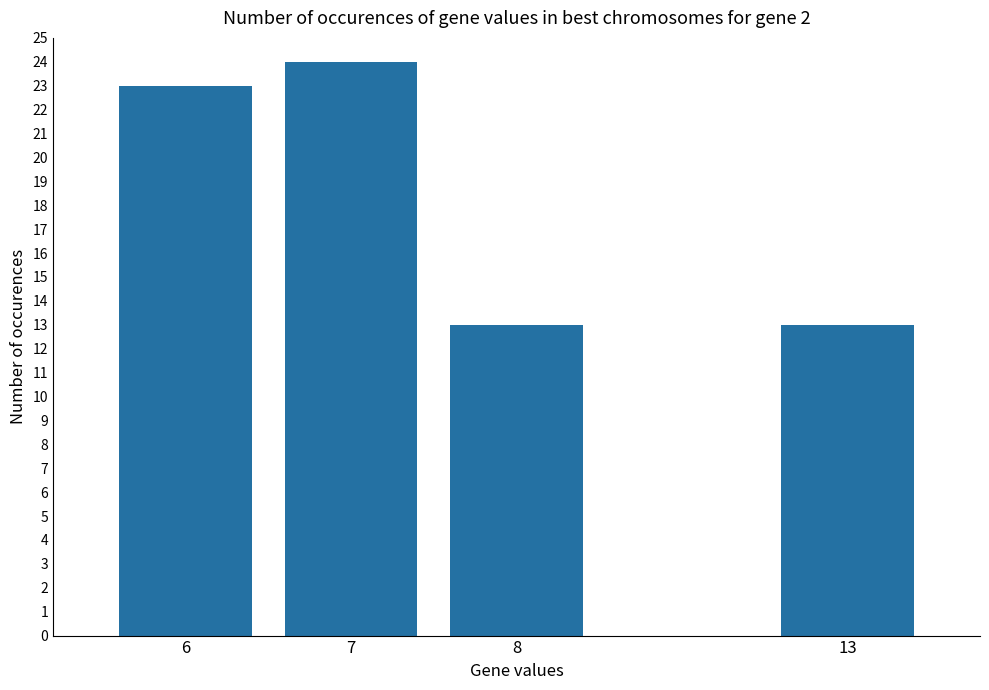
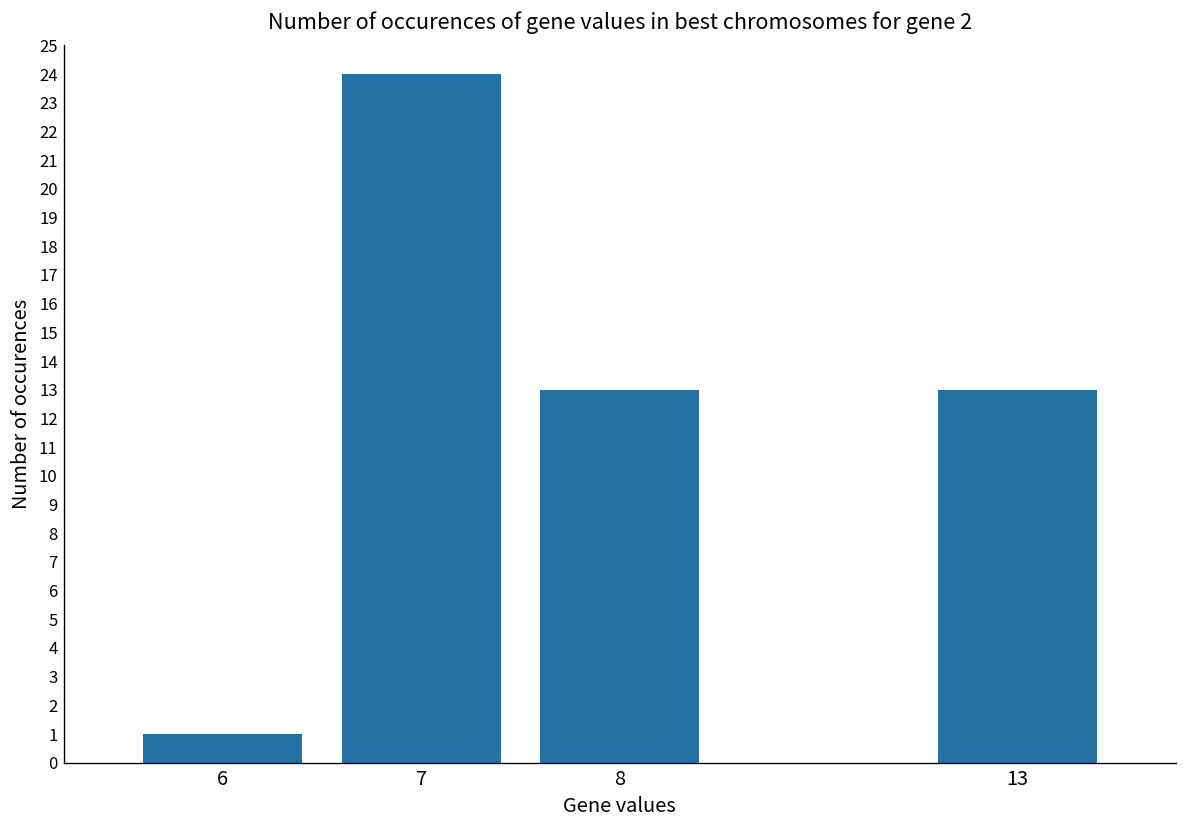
6: 23 -> 1
